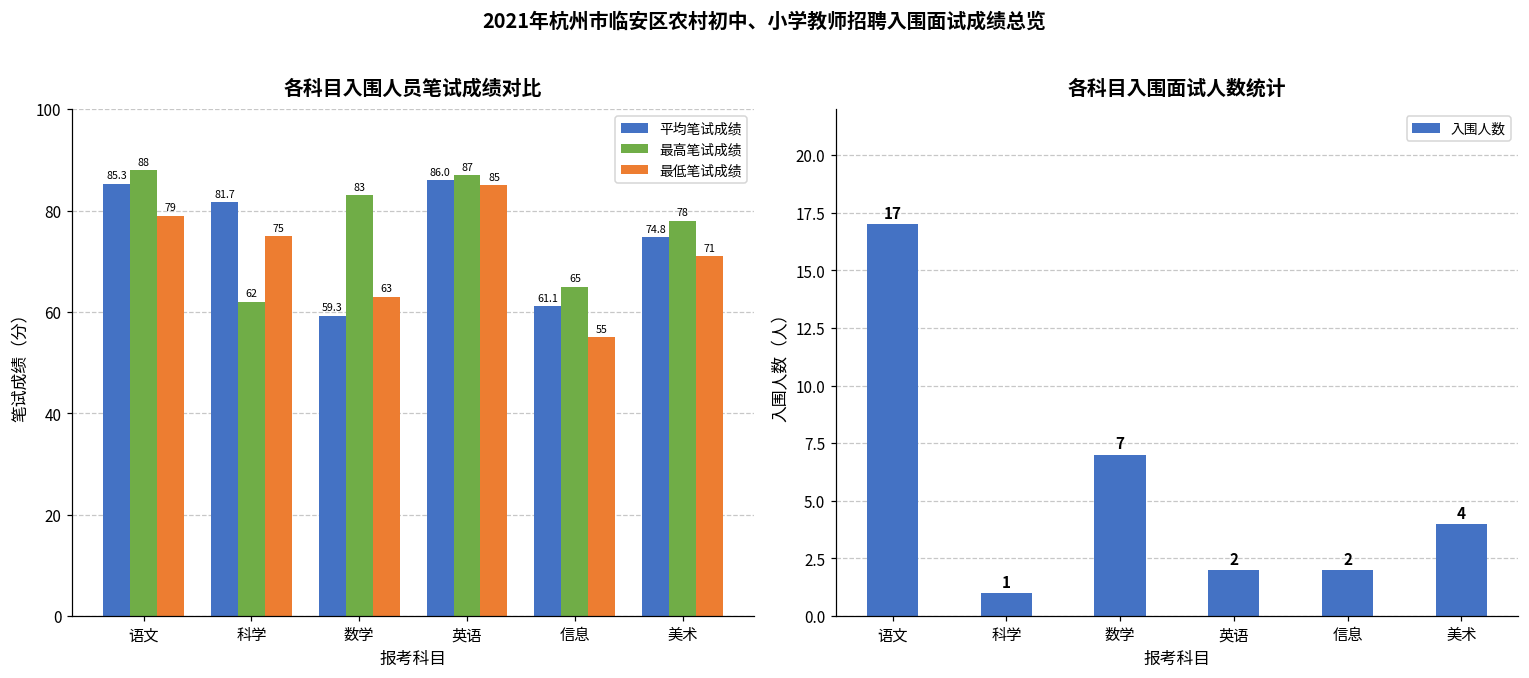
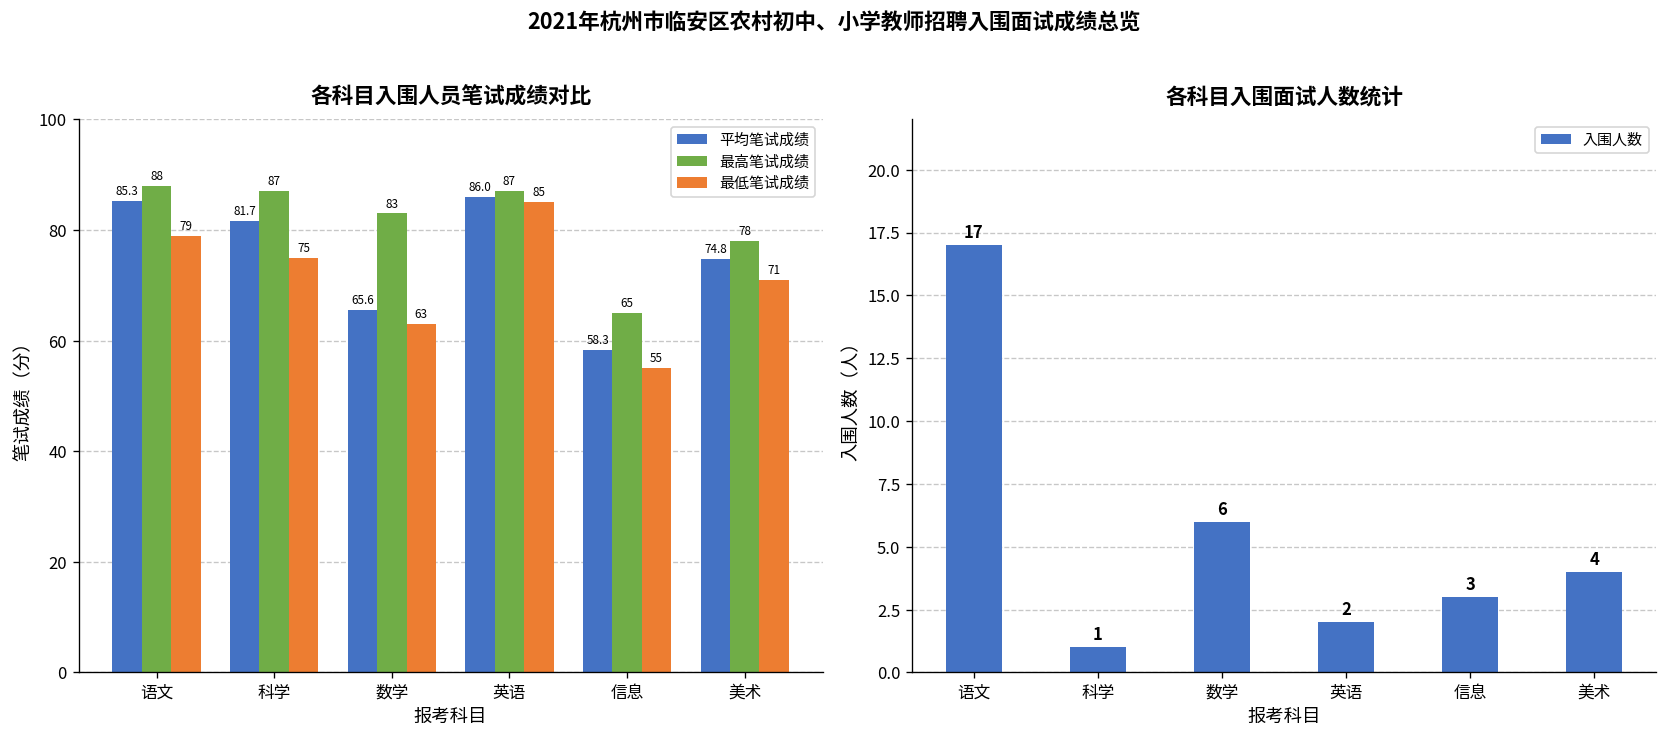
各科目入围人员笔试成绩对比, 最高笔试成绩, 科学: 62 -> 87
各科目入围人员笔试成绩对比, 平均笔试成绩, 数学: 59.3 -> 65.6
各科目入围人员笔试成绩对比, 平均笔试成绩, 信息: 61.1 -> 58.3
各科目入围面试人数统计, 数学: 7 -> 6
各科目入围面试人数统计, 信息: 2 -> 3
